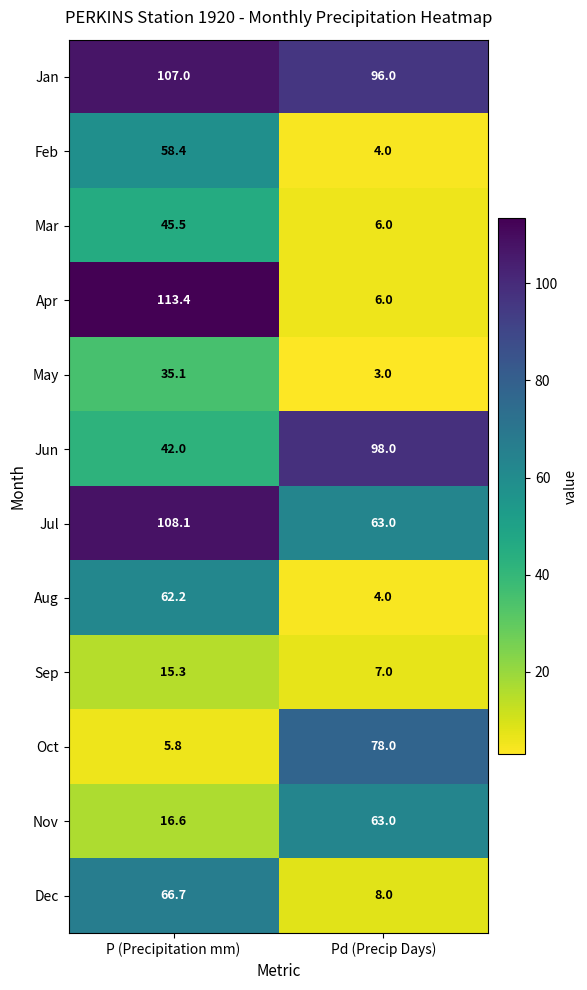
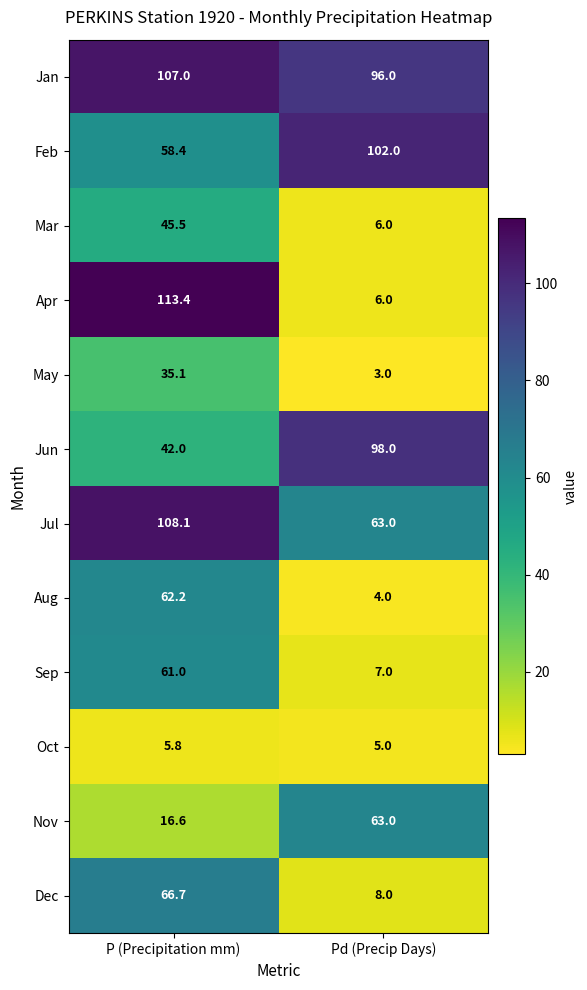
Feb, Pd (Precip Days): 4.0 -> 102.0
Sep, P (Precipitation mm): 15.3 -> 61.0
Oct, Pd (Precip Days): 78.0 -> 5.0
